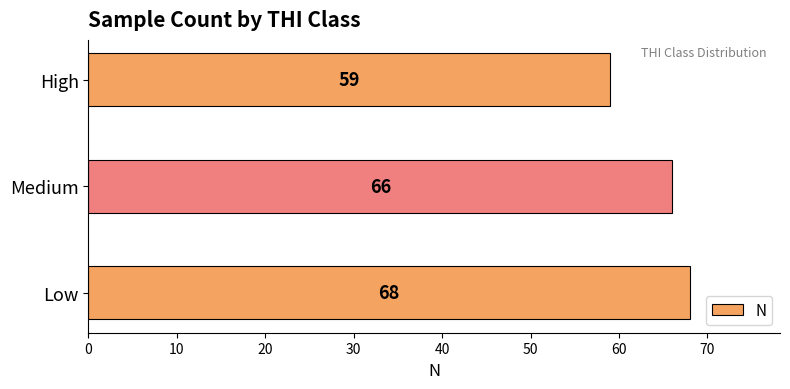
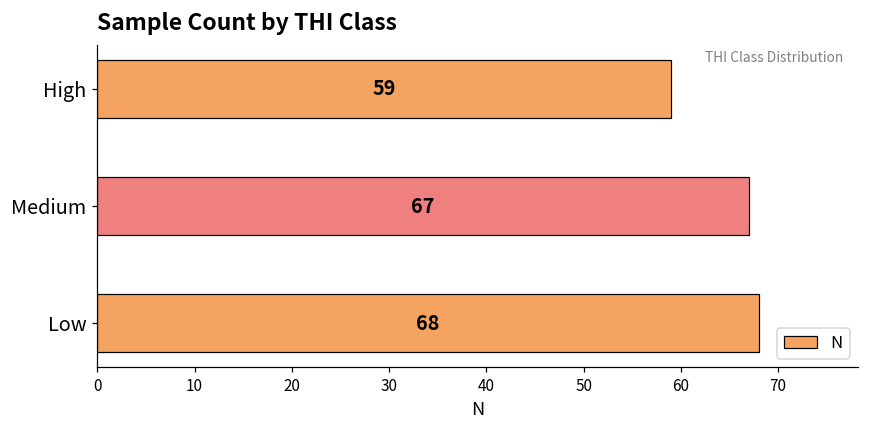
Medium: 66 -> 67
